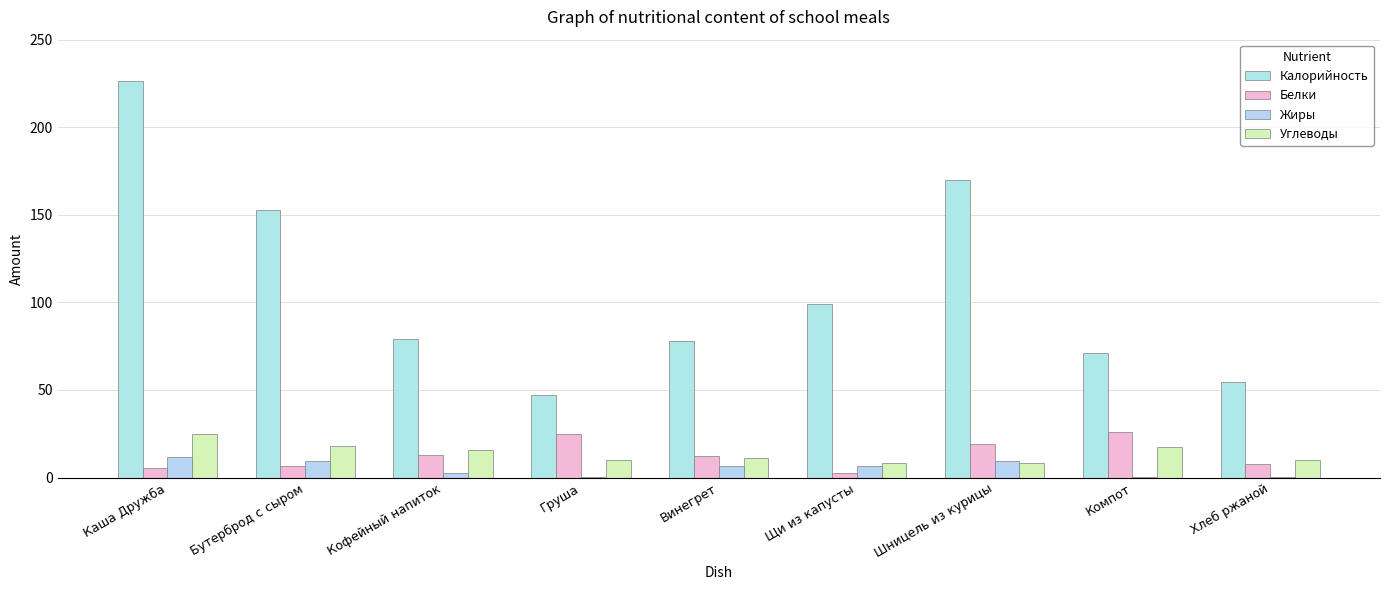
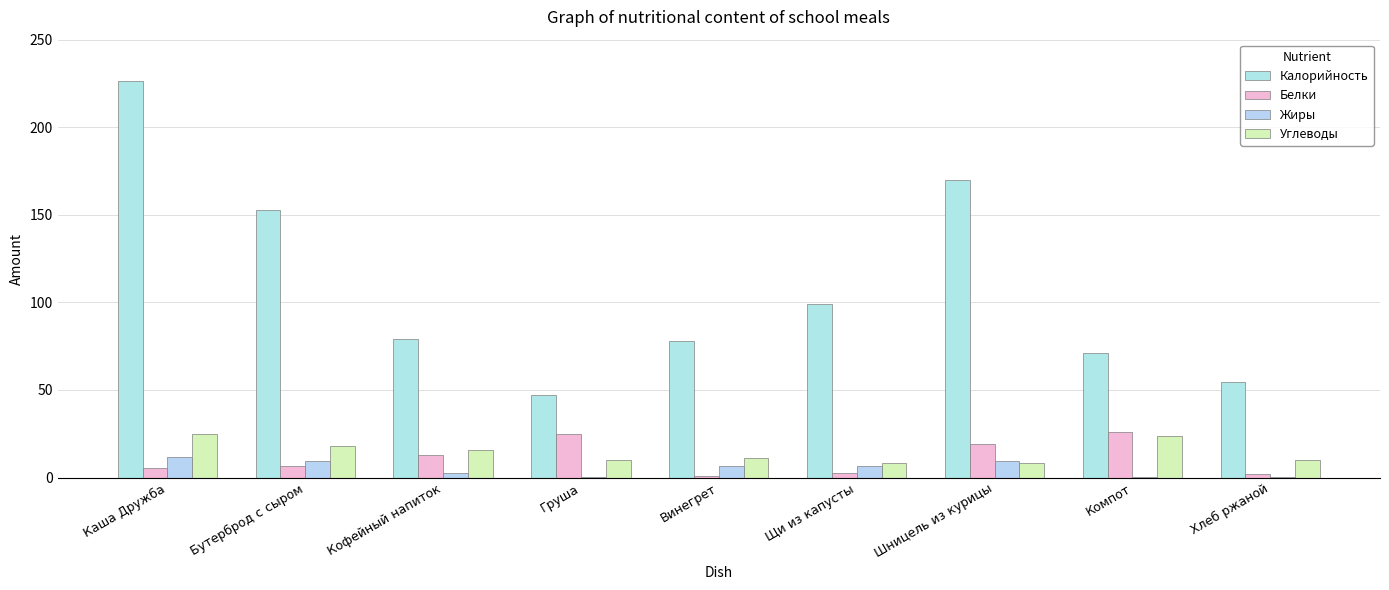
Белки, Винегрет: 12 -> 1
Углеводы, Компот: 17 -> 24
Белки, Хлеб ржаной: 8 -> 2
